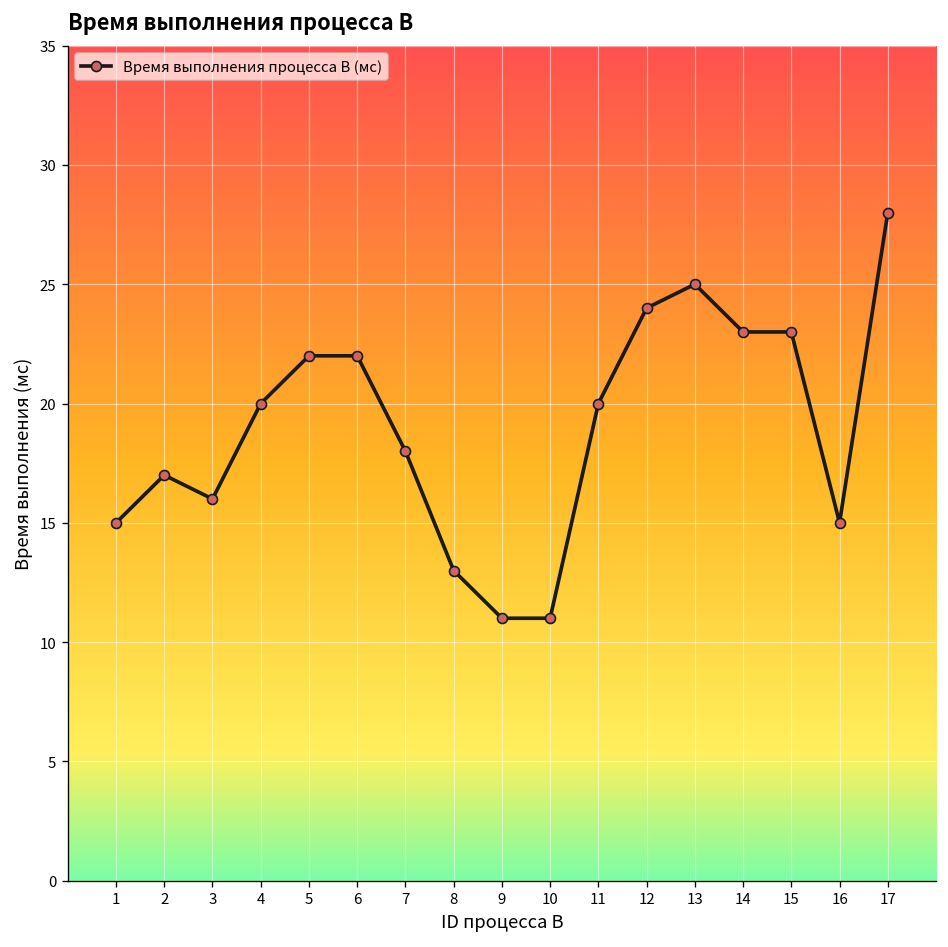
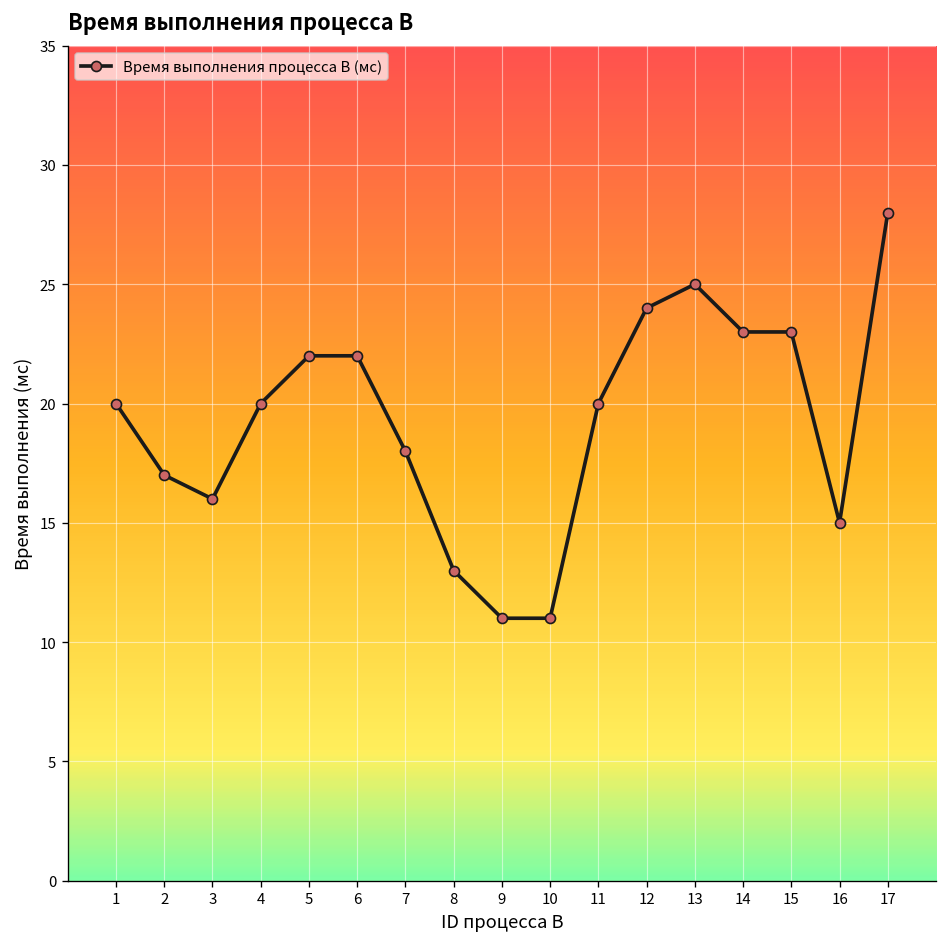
1: 15 -> 20
